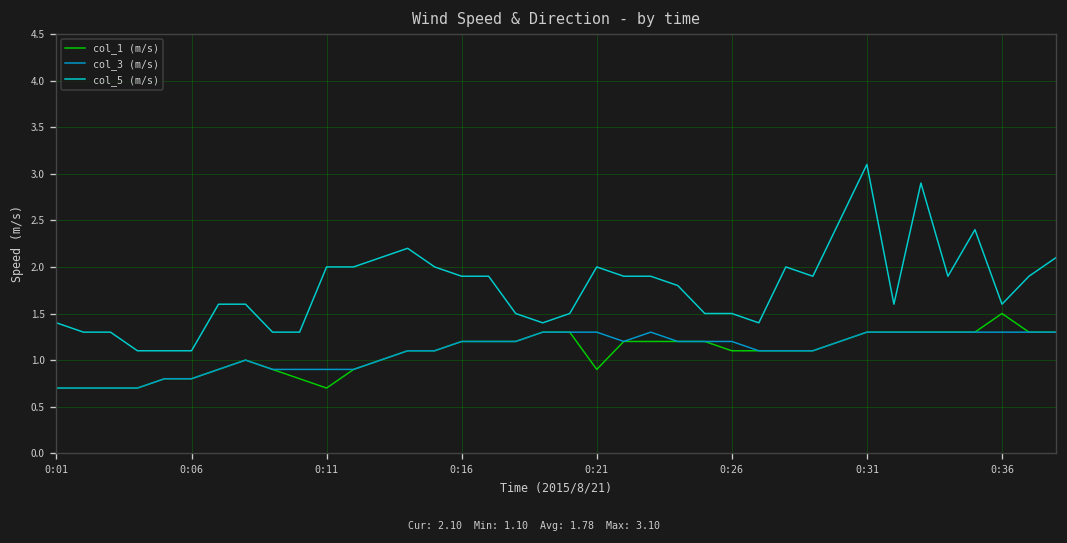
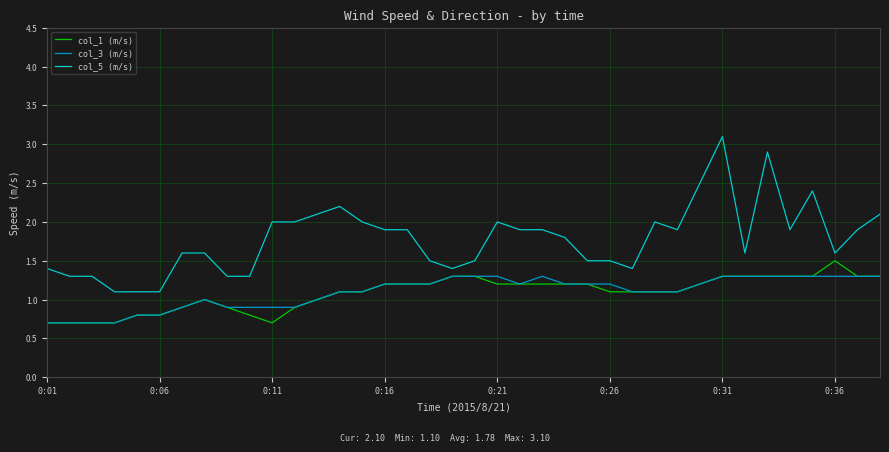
col_1 (m/s), 0:21: 0.9 -> 1.2
